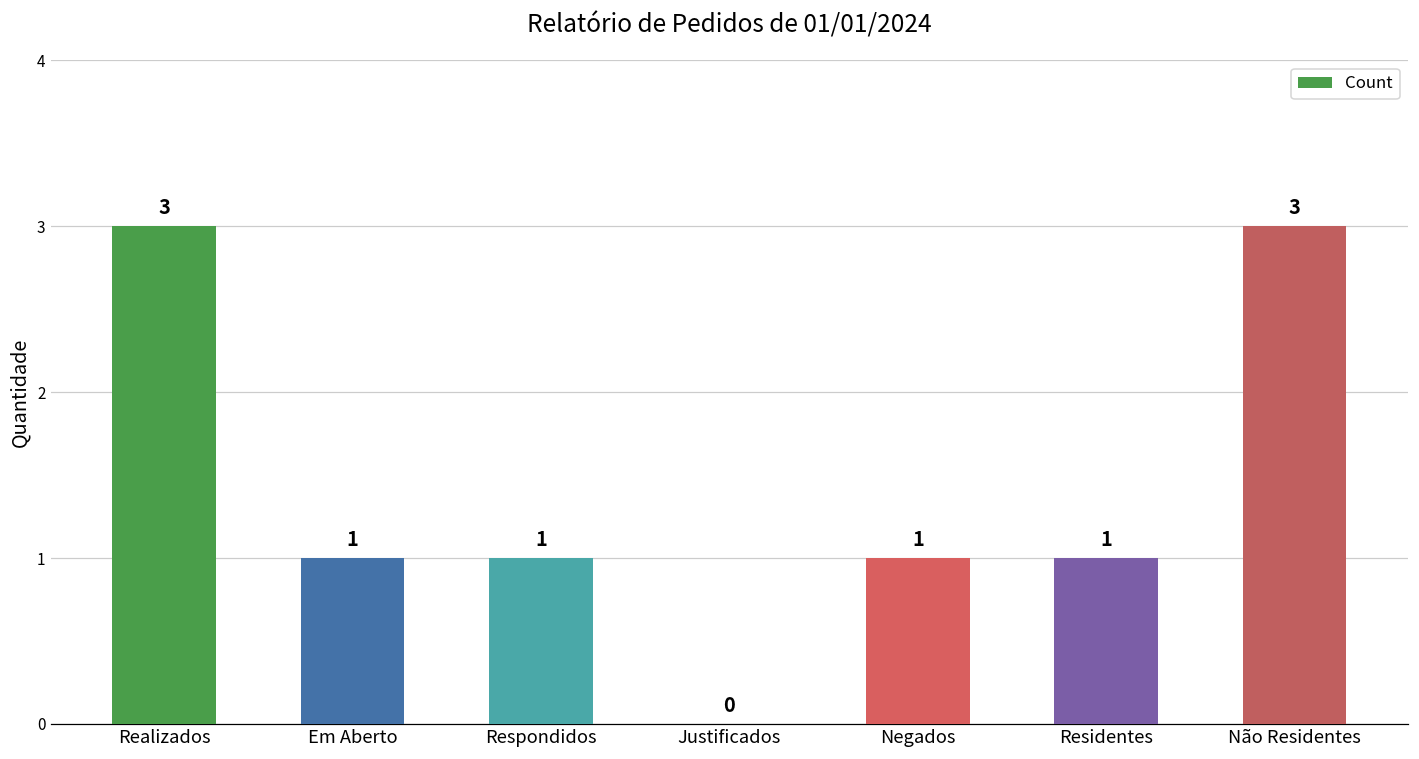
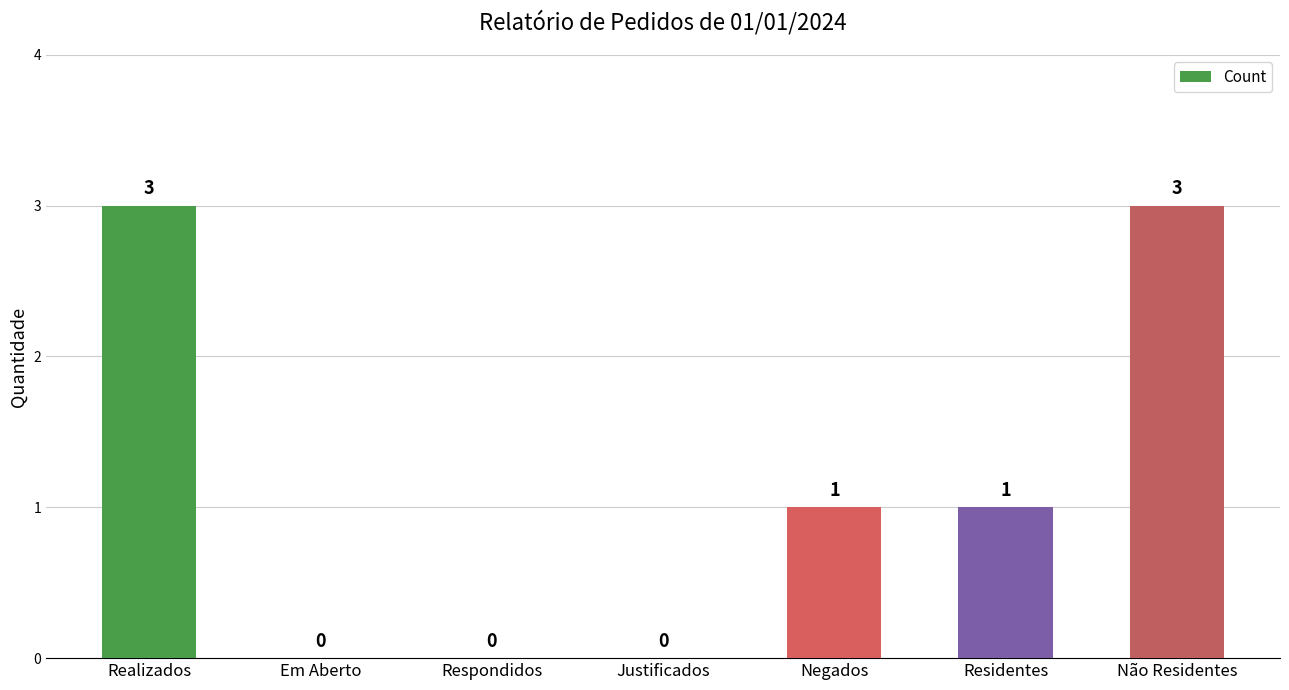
Em Aberto: 1 -> 0
Respondidos: 1 -> 0
